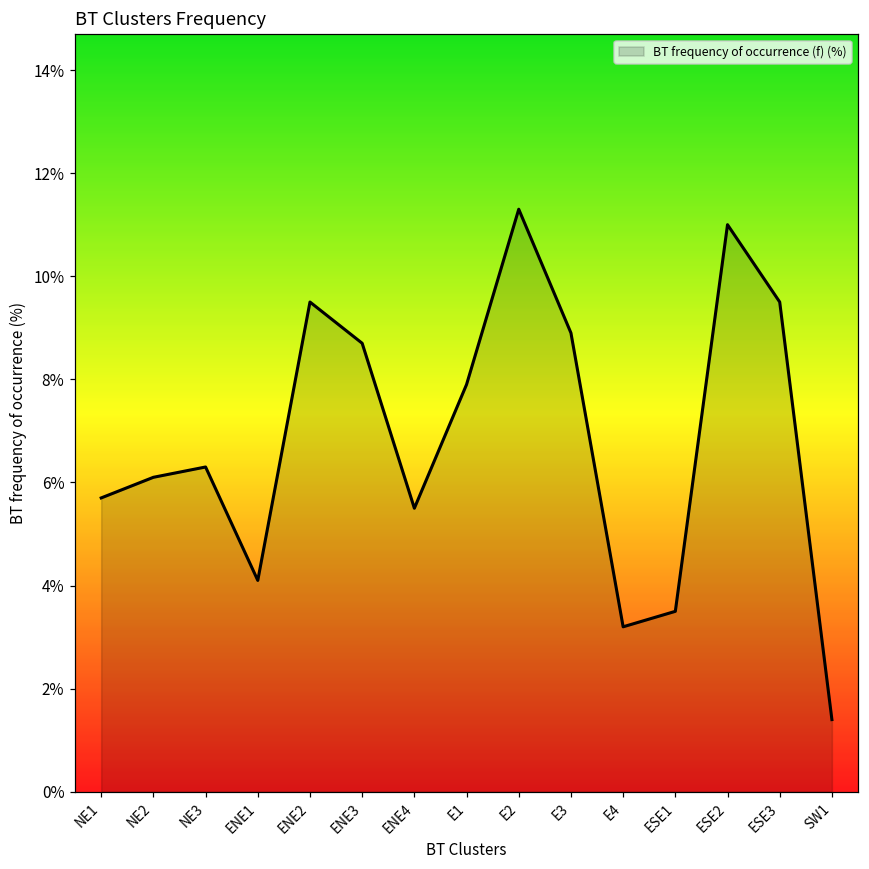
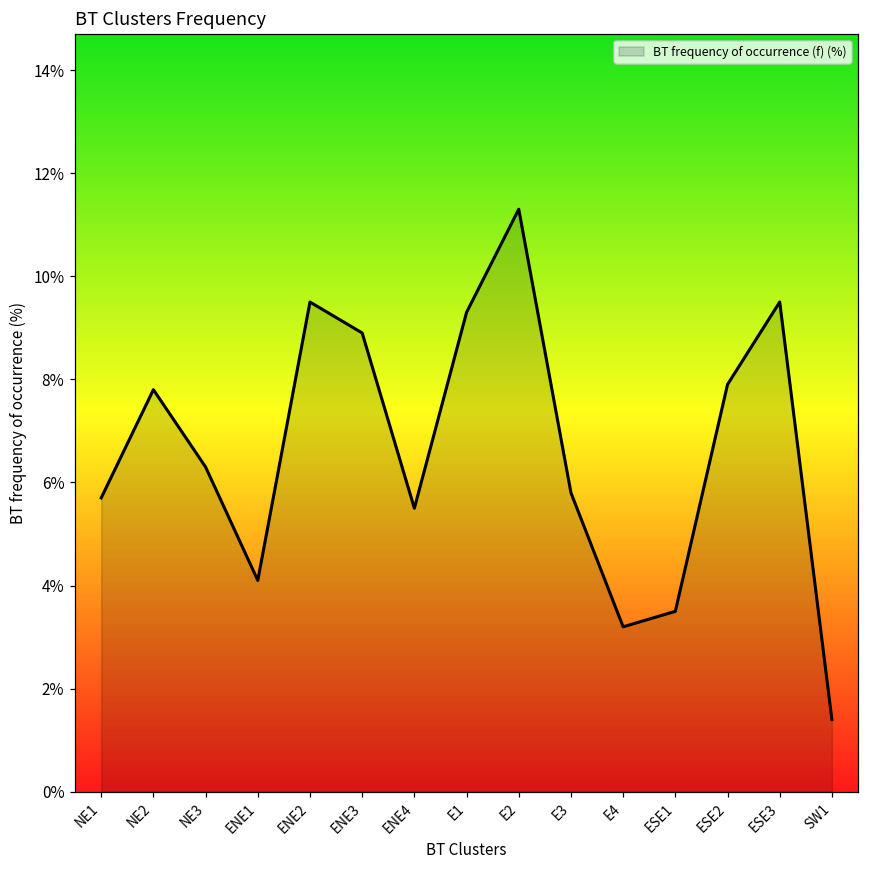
NE2: 6.1% -> 7.8%
ENE3: 8.7% -> 8.9%
E1: 7.9% -> 9.3%
E3: 8.9% -> 5.8%
ESE2: 11.0% -> 7.9%
